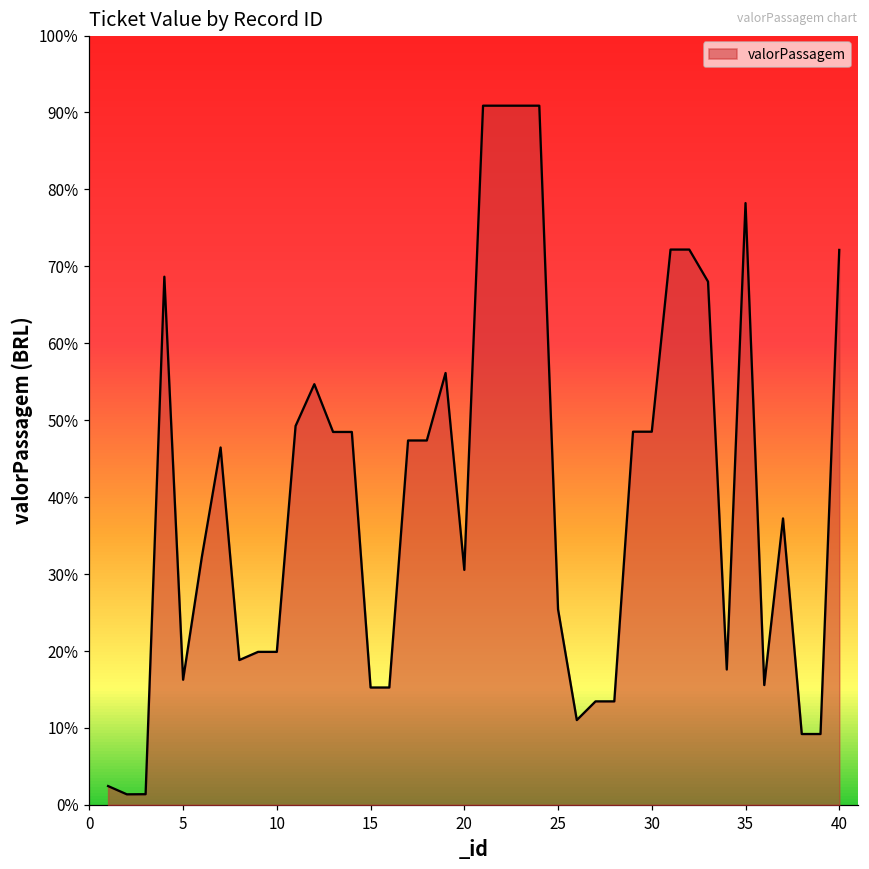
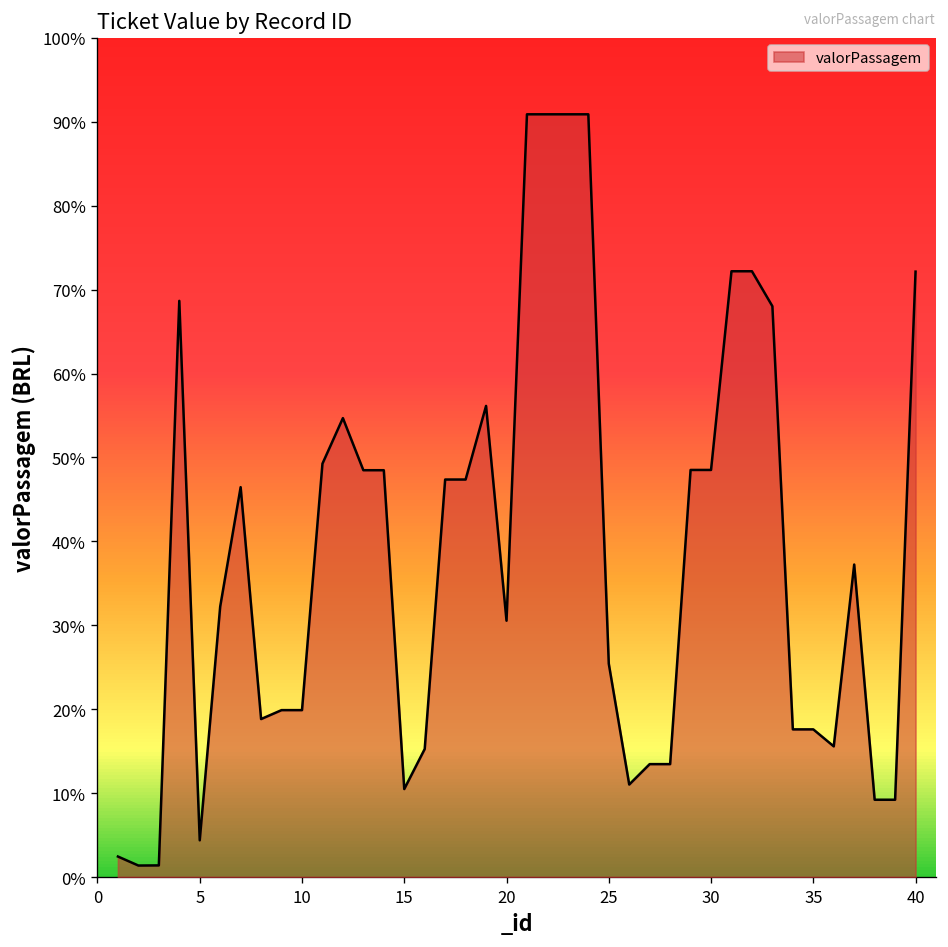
5: 16% -> 4%
15: 15% -> 10%
35: 78% -> 18%
